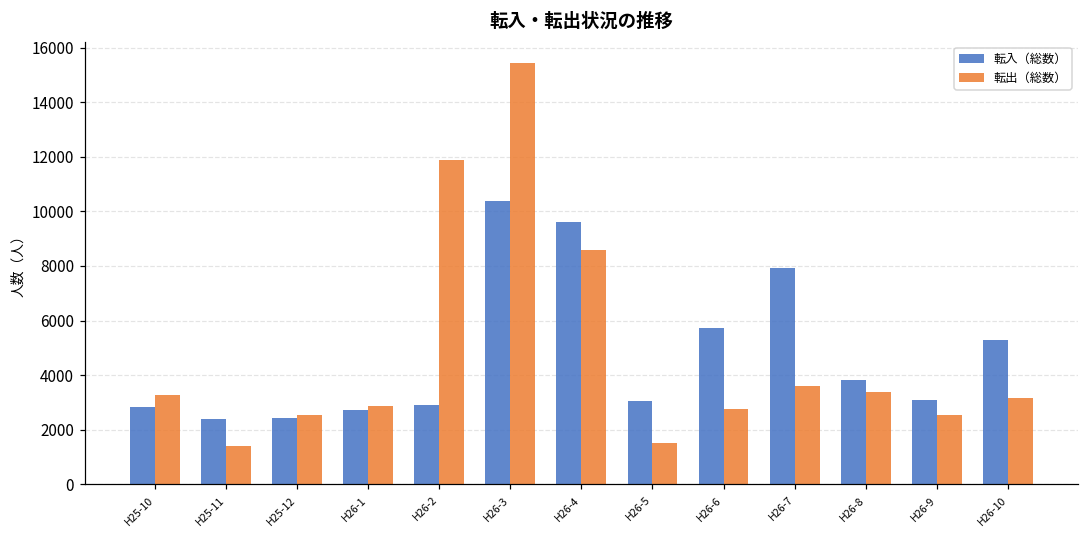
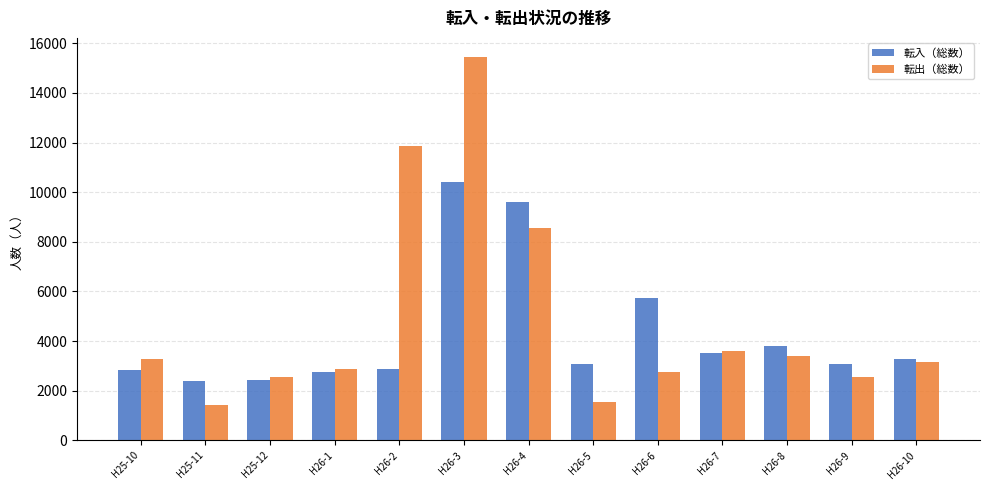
転入（総数）, H26-7: 7900 -> 3500
転入（総数）, H26-10: 5300 -> 3300
